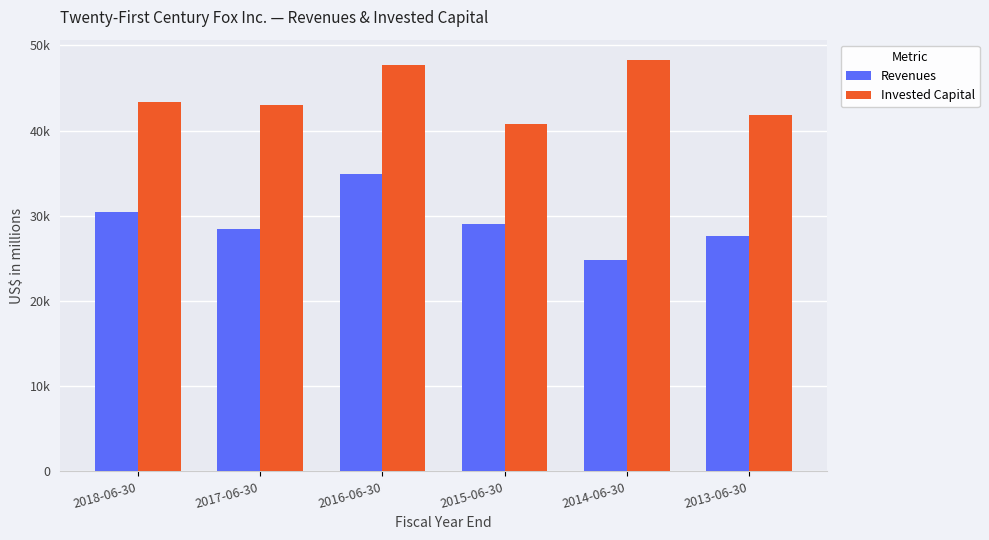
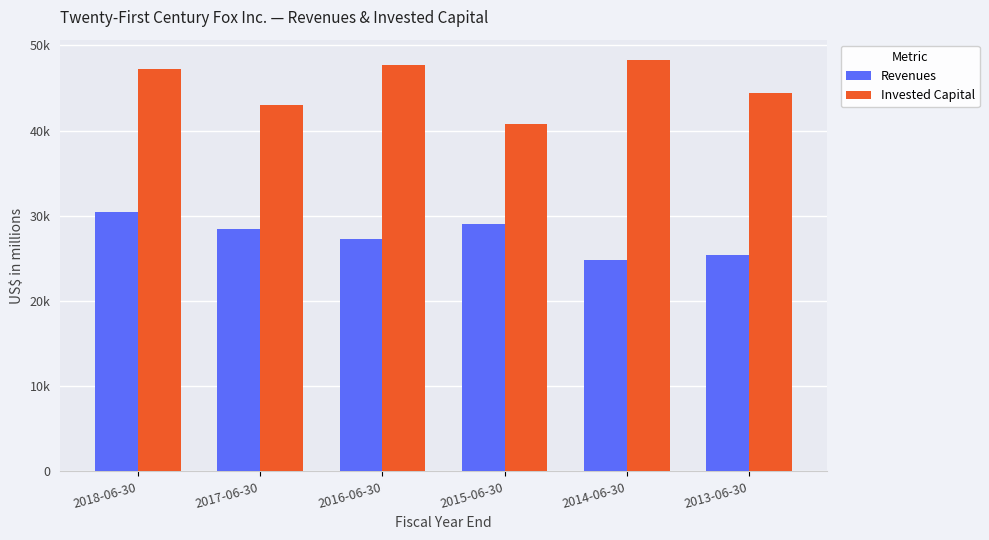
Invested Capital, 2018-06-30: 43000 -> 47000
Revenues, 2016-06-30: 35000 -> 27000
Revenues, 2013-06-30: 28000 -> 25000
Invested Capital, 2013-06-30: 42000 -> 44000
